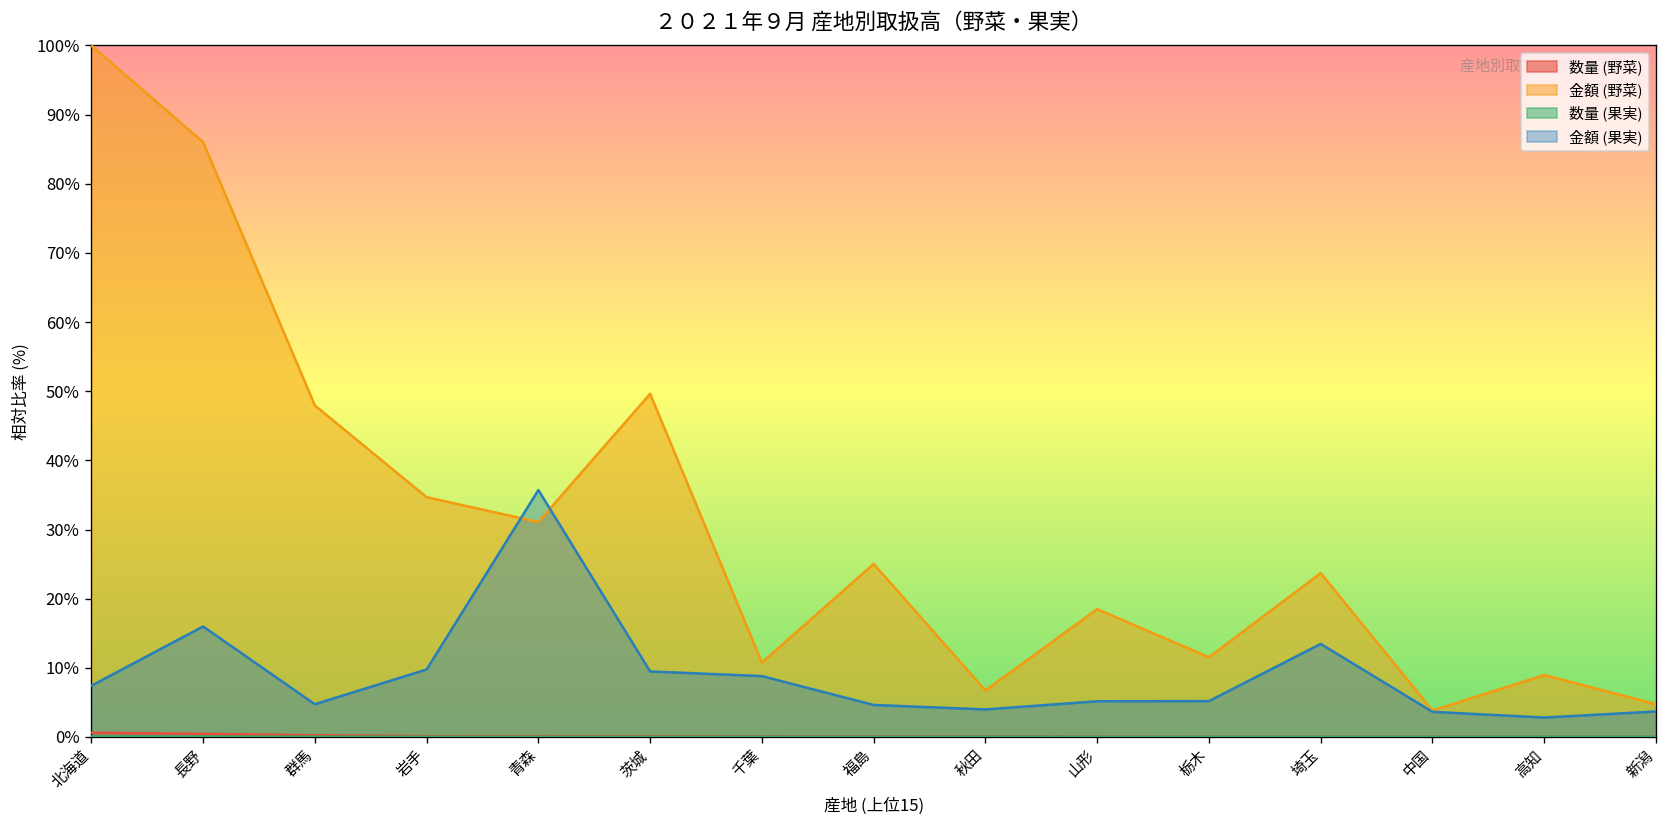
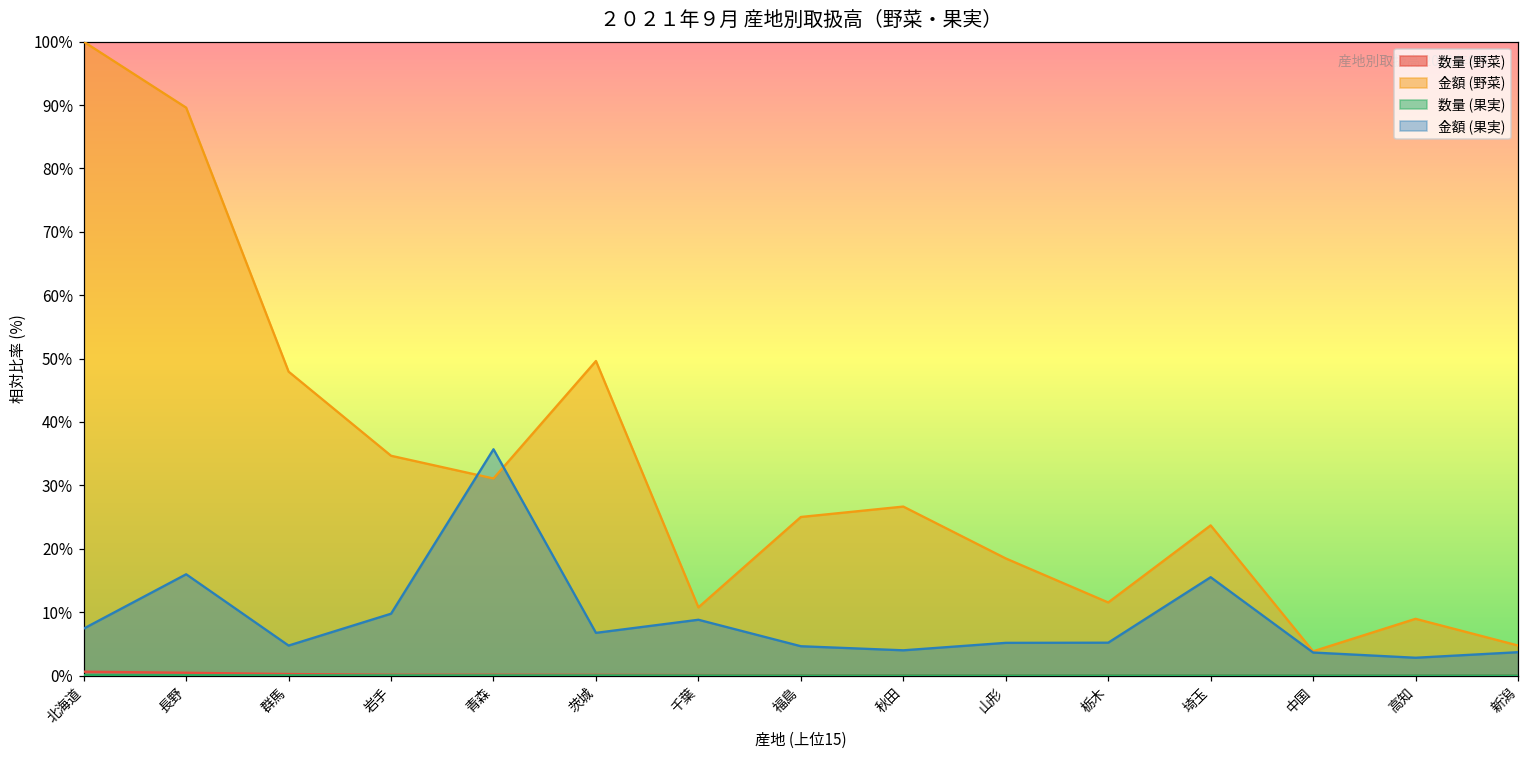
金額 (野菜), 長野: 86% -> 90%
金額 (果実), 茨城: 9% -> 7%
金額 (野菜), 秋田: 7% -> 27%
金額 (果実), 埼玉: 13% -> 16%
